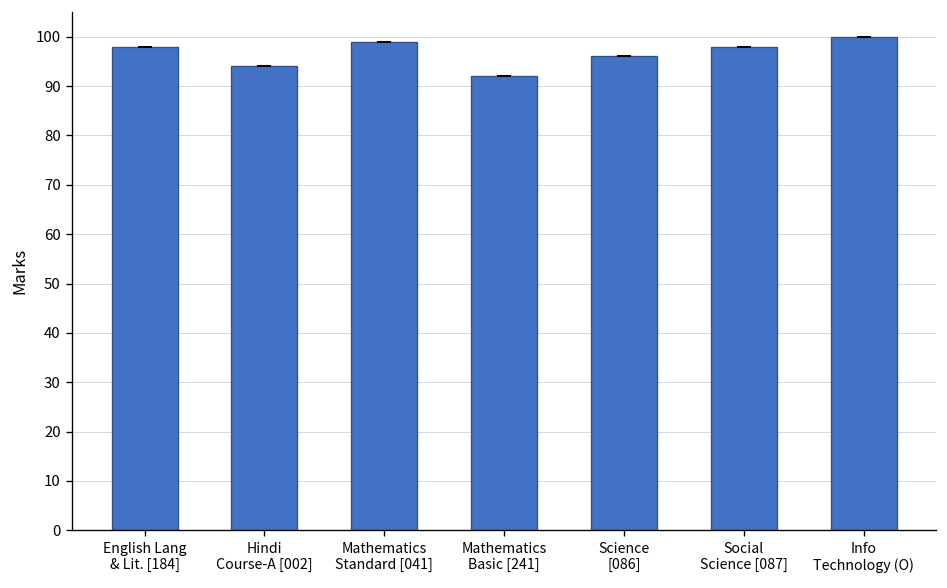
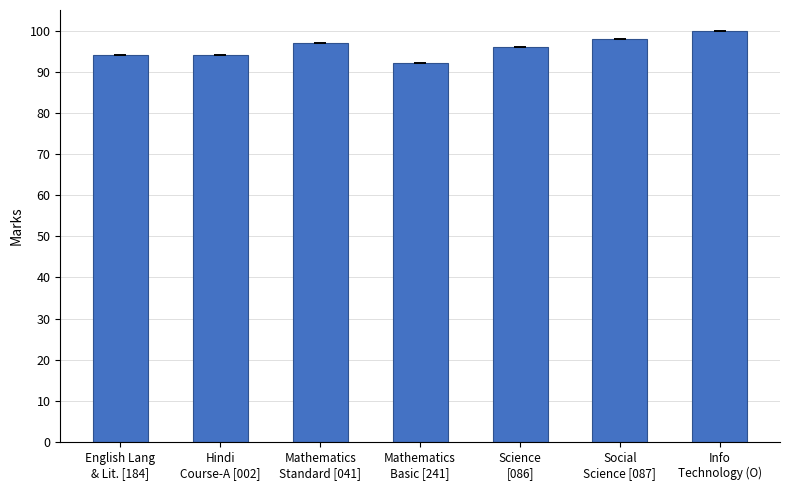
English Lang & Lit. [184]: 98 -> 94
Mathematics Standard [041]: 99 -> 97
